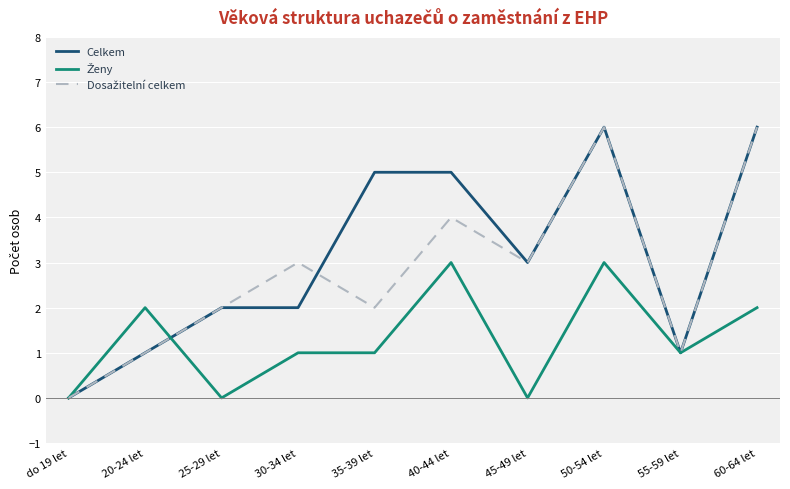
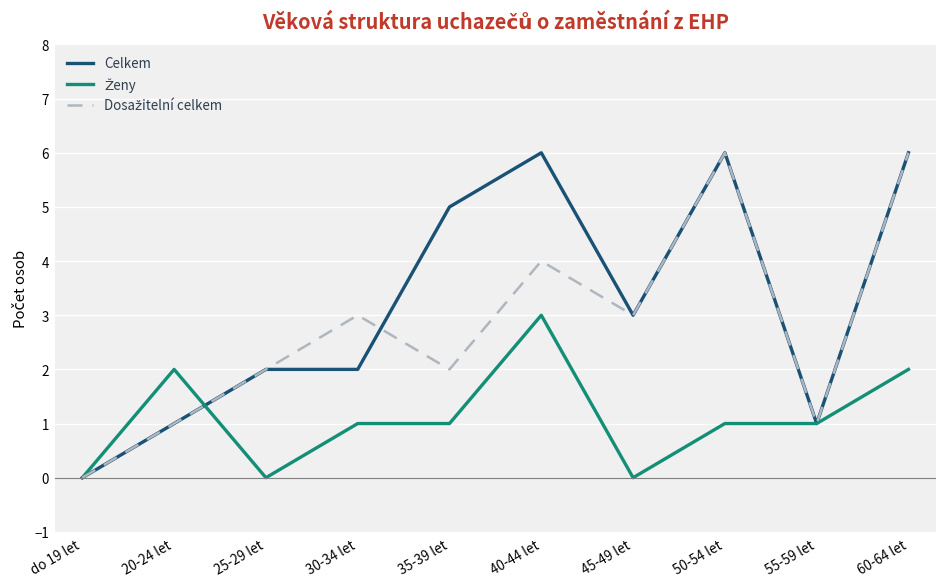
Celkem, 40-44 let: 5 -> 6
Ženy, 50-54 let: 3 -> 1
